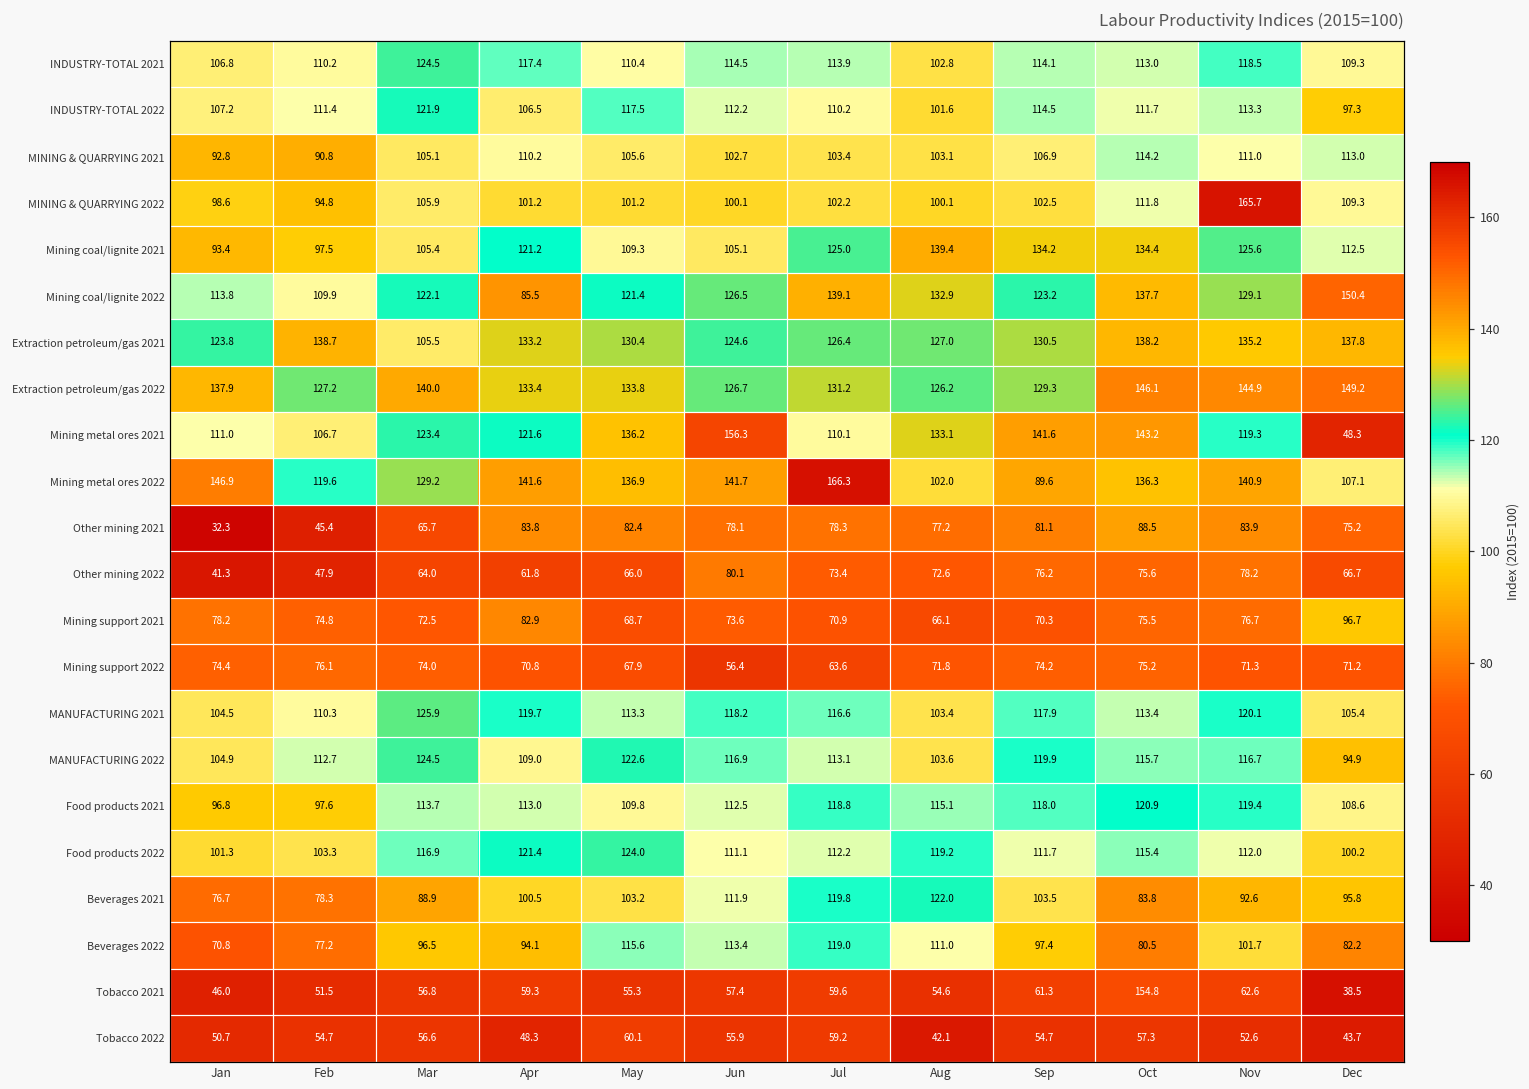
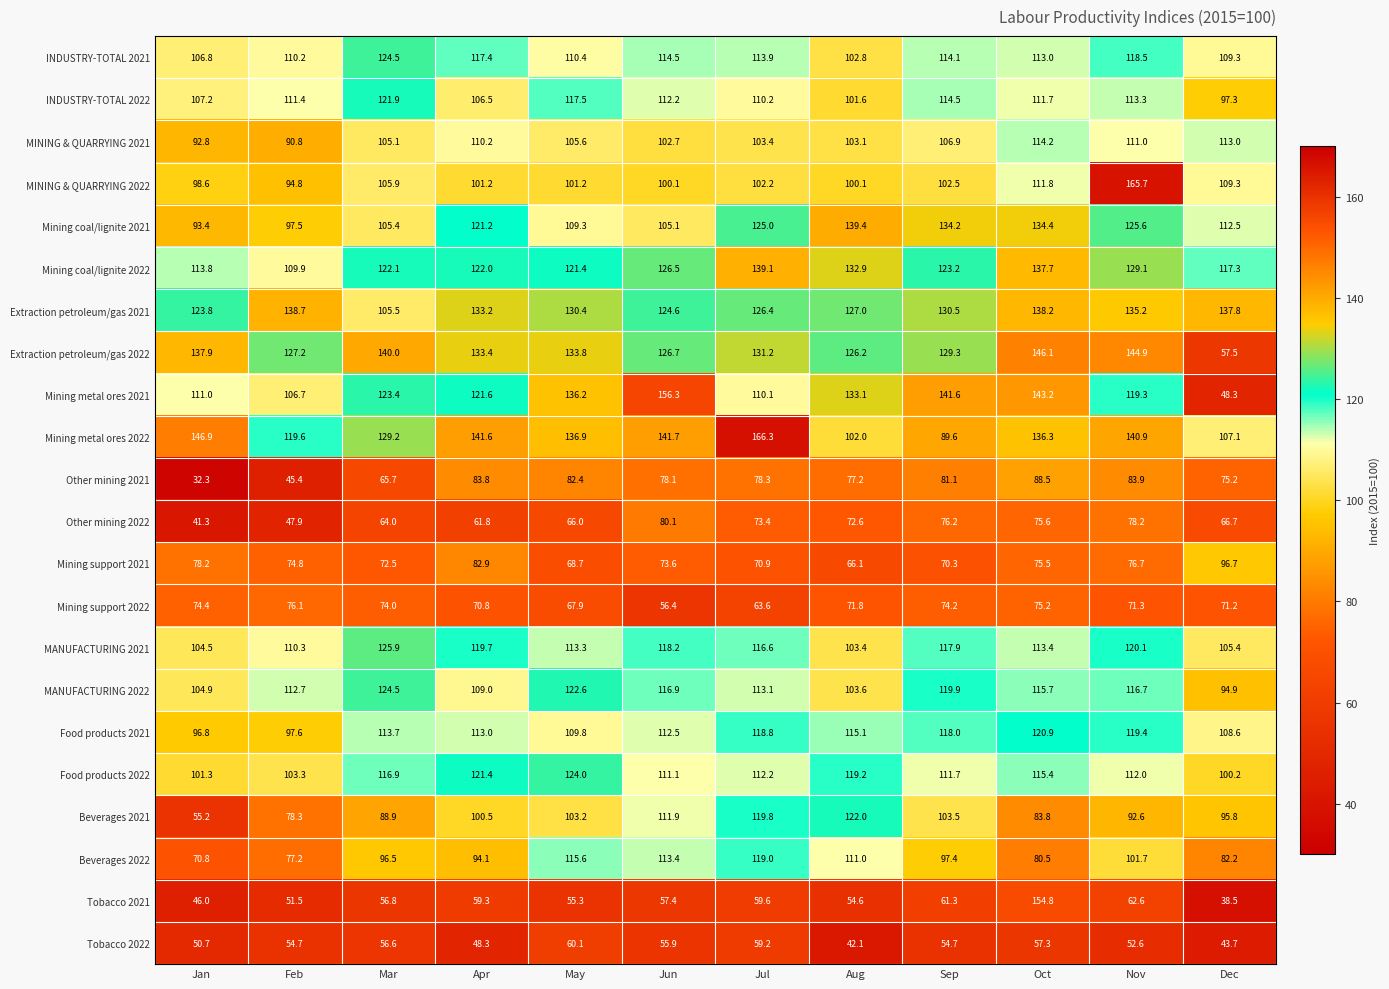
Mining coal/lignite 2022, Apr: 85.5 -> 122.0
Mining coal/lignite 2022, Dec: 150.4 -> 117.3
Extraction petroleum/gas 2022, Dec: 149.2 -> 57.5
Beverages 2021, Jan: 76.7 -> 55.2
